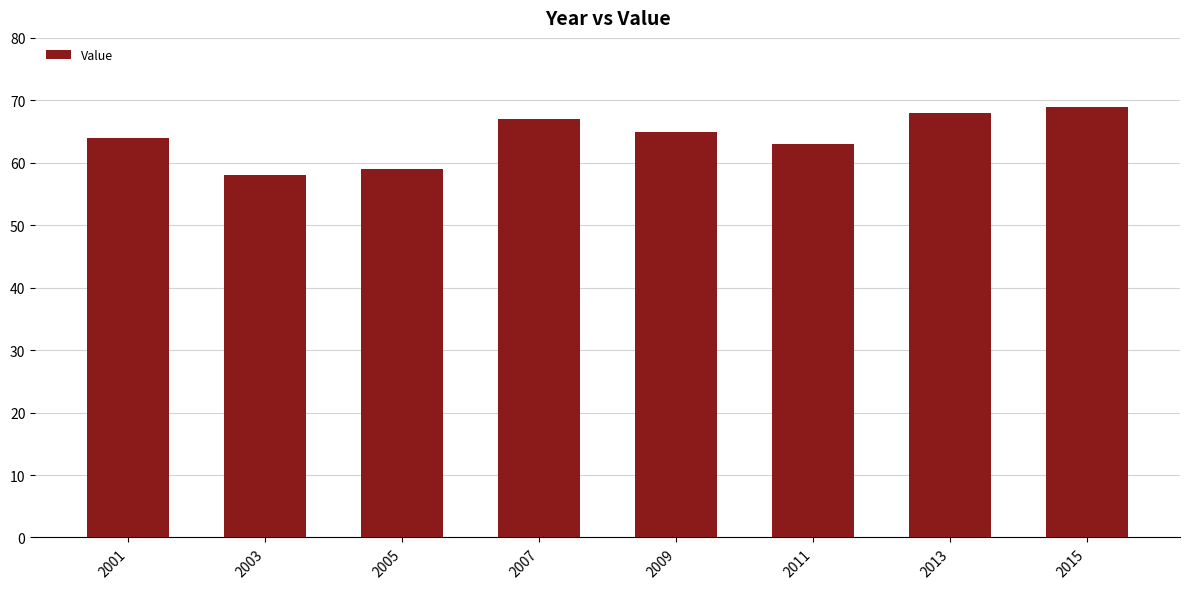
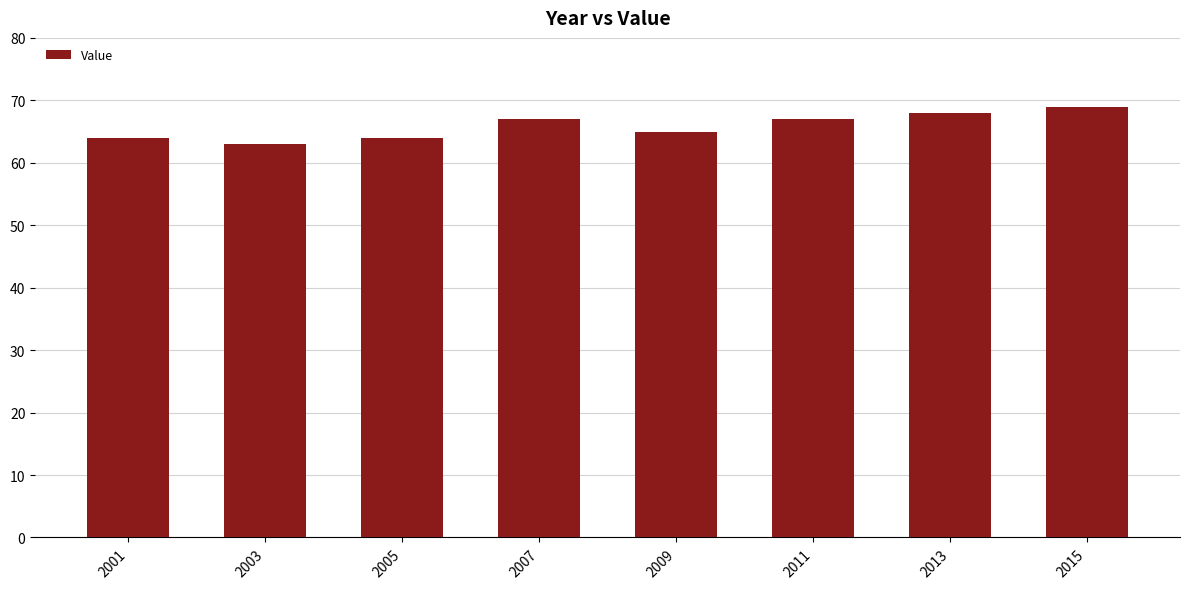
2003: 58 -> 63
2005: 59 -> 64
2011: 63 -> 67
